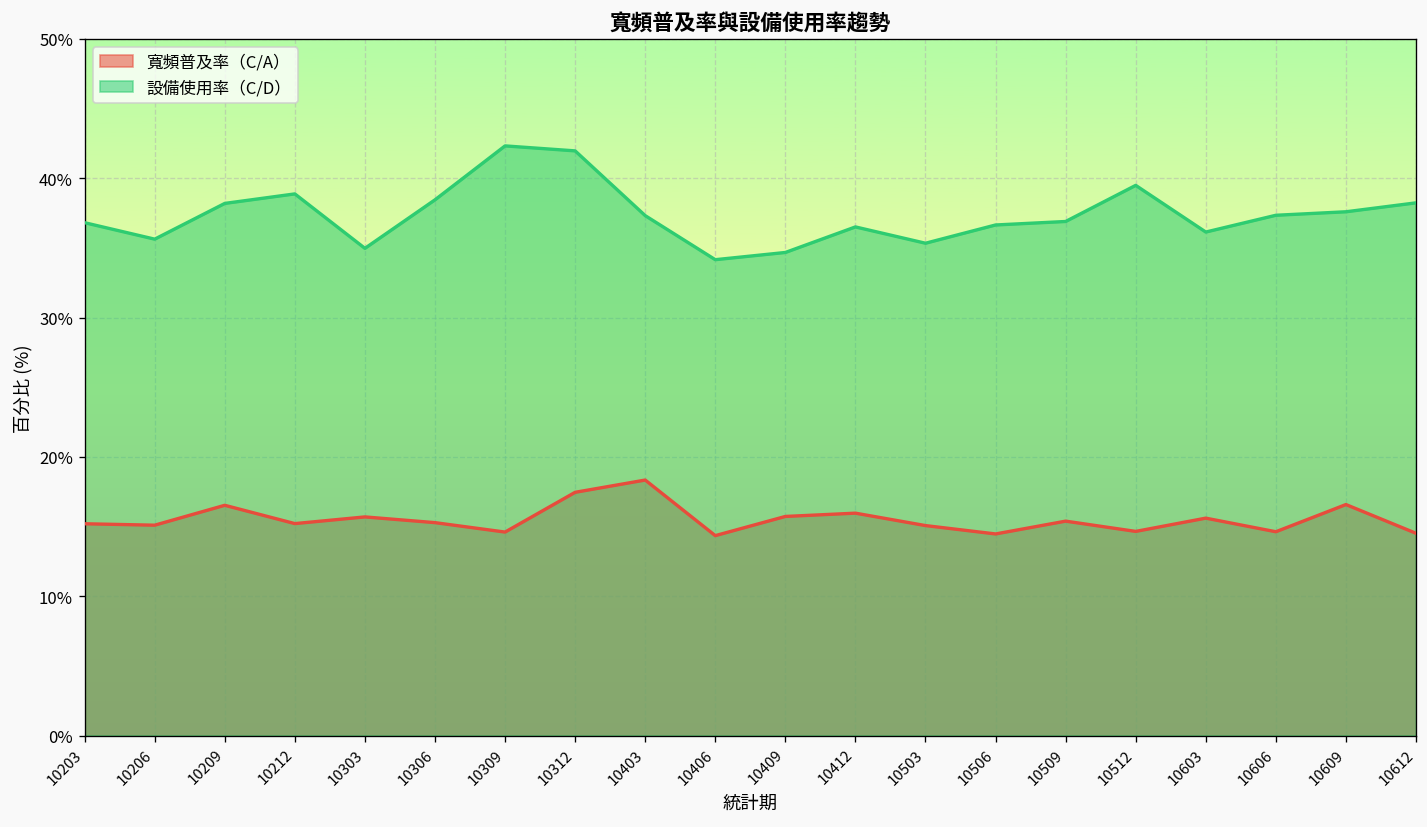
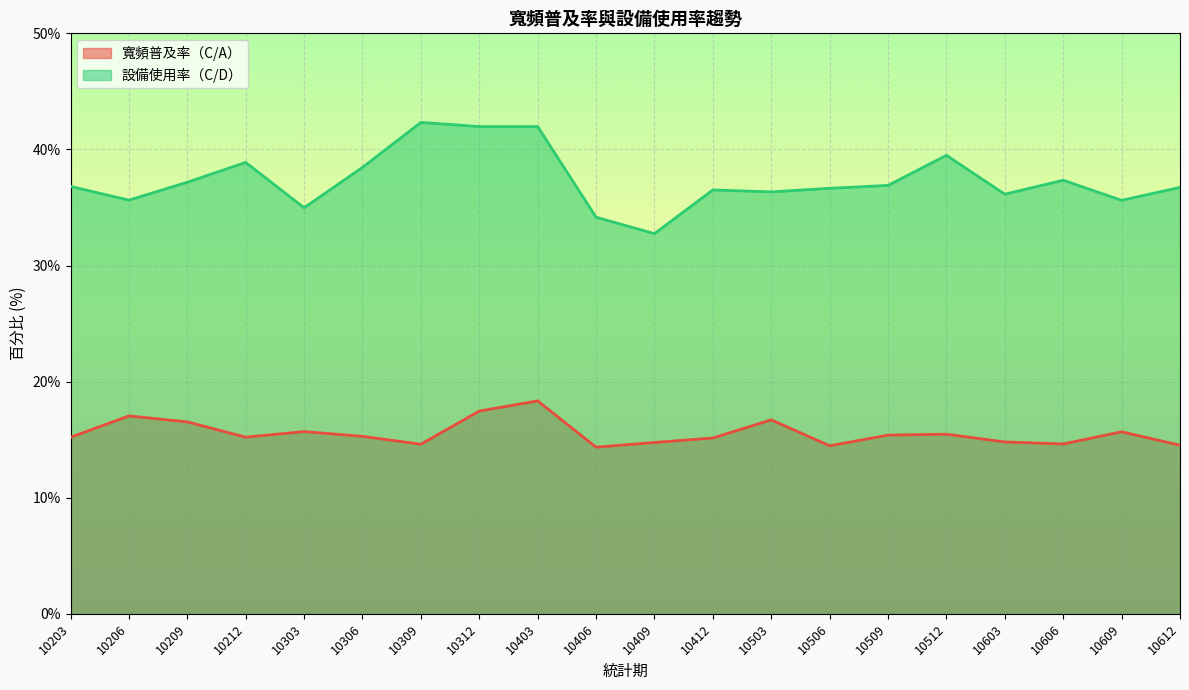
寬頻普及率（C/A）, 10206: 15.1% -> 17.0%
設備使用率（C/D）, 10209: 38.2% -> 37.2%
設備使用率（C/D）, 10403: 37.3% -> 42.0%
寬頻普及率（C/A）, 10409: 15.7% -> 14.8%
設備使用率（C/D）, 10409: 34.7% -> 32.7%
寬頻普及率（C/A）, 10412: 16.0% -> 15.1%
寬頻普及率（C/A）, 10503: 15.1% -> 16.7%
設備使用率（C/D）, 10503: 35.3% -> 36.3%
寬頻普及率（C/A）, 10512: 14.7% -> 15.5%
寬頻普及率（C/A）, 10603: 15.6% -> 14.8%
寬頻普及率（C/A）, 10609: 16.6% -> 15.7%
設備使用率（C/D）, 10609: 37.6% -> 35.6%
設備使用率（C/D）, 10612: 38.2% -> 36.7%
